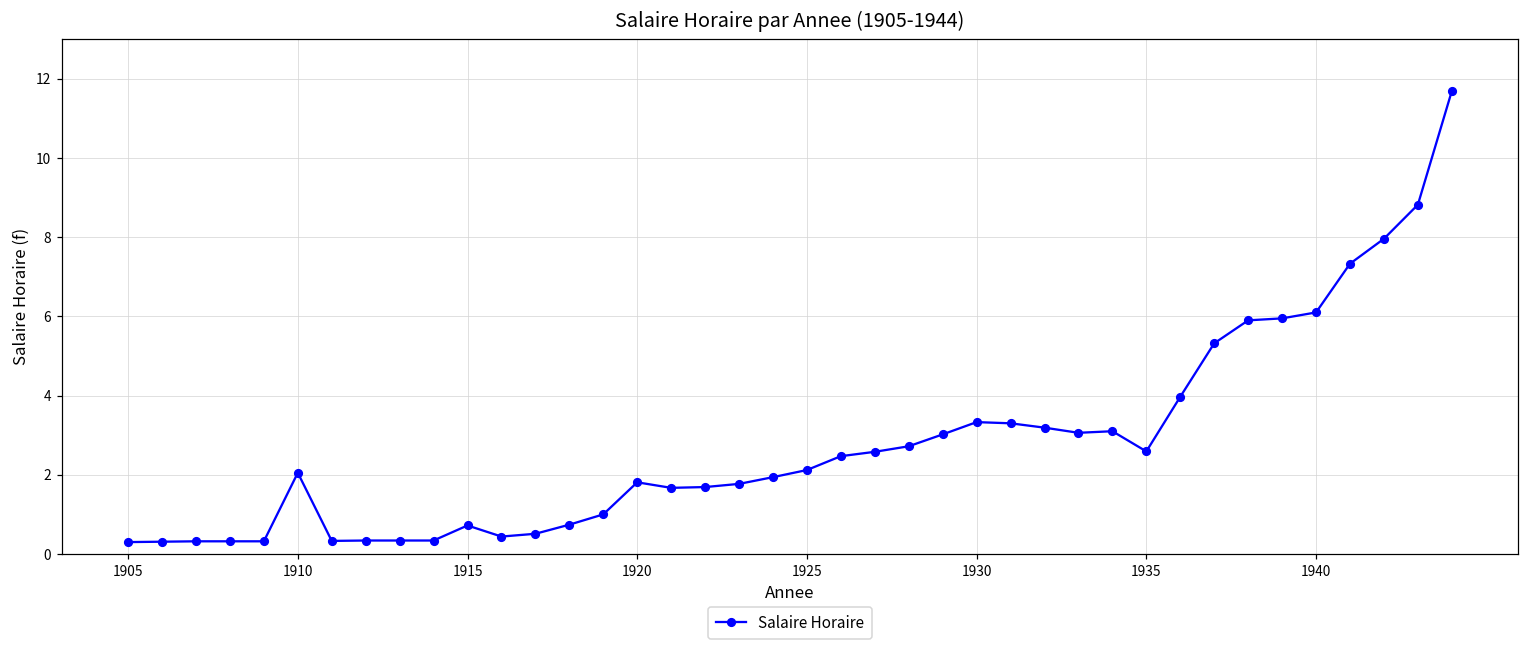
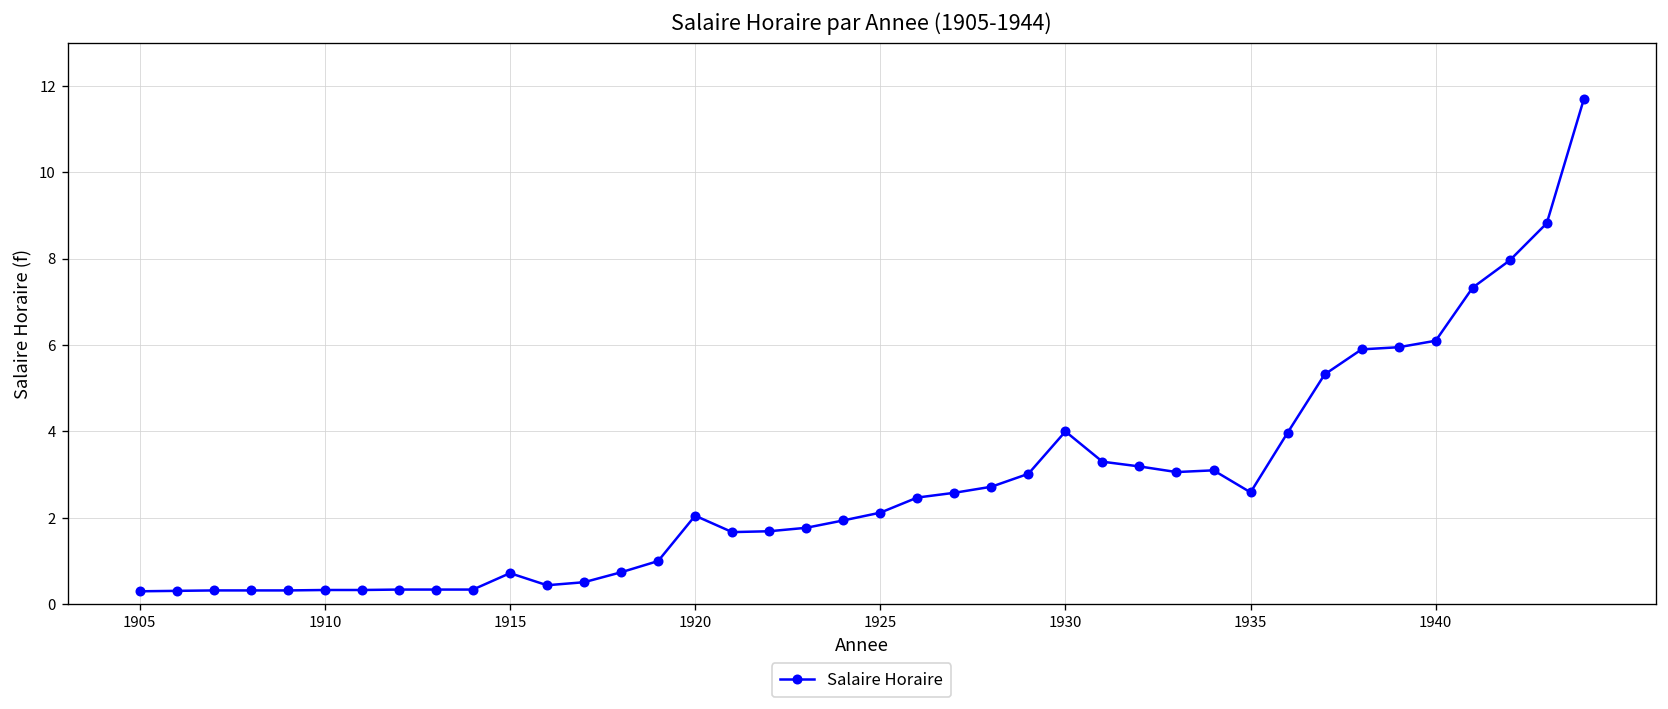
1910: 2.1 -> 0.3
1920: 1.8 -> 2.1
1930: 3.3 -> 4.0
